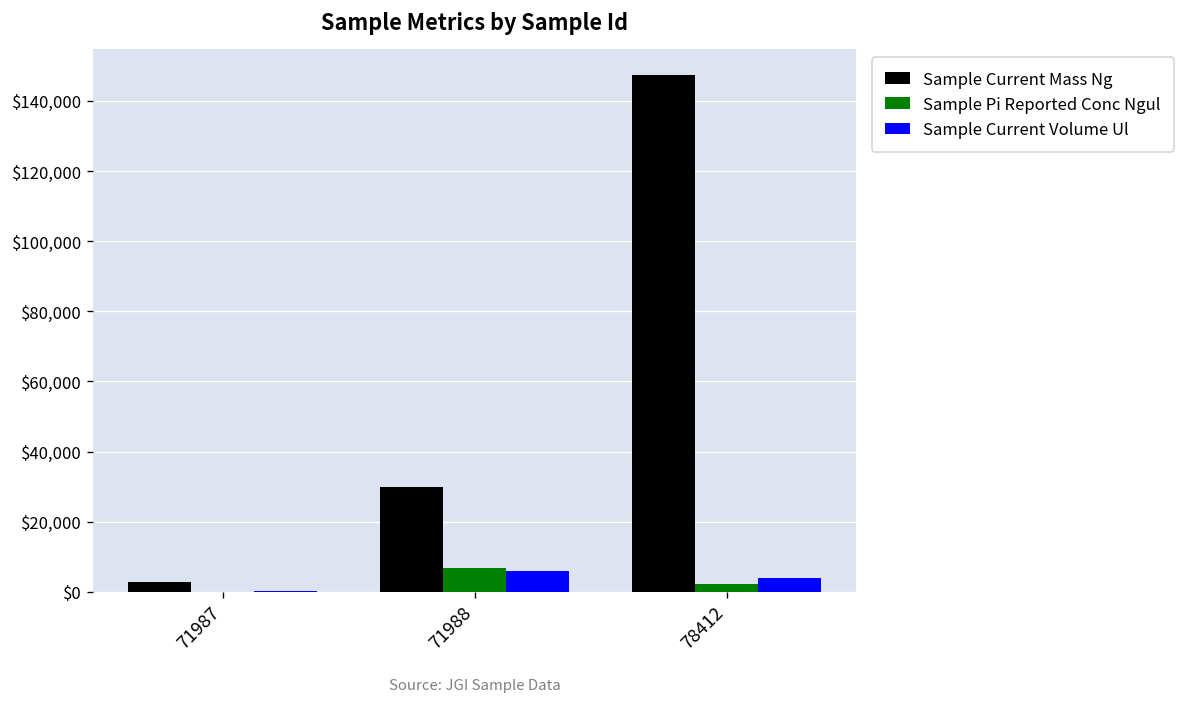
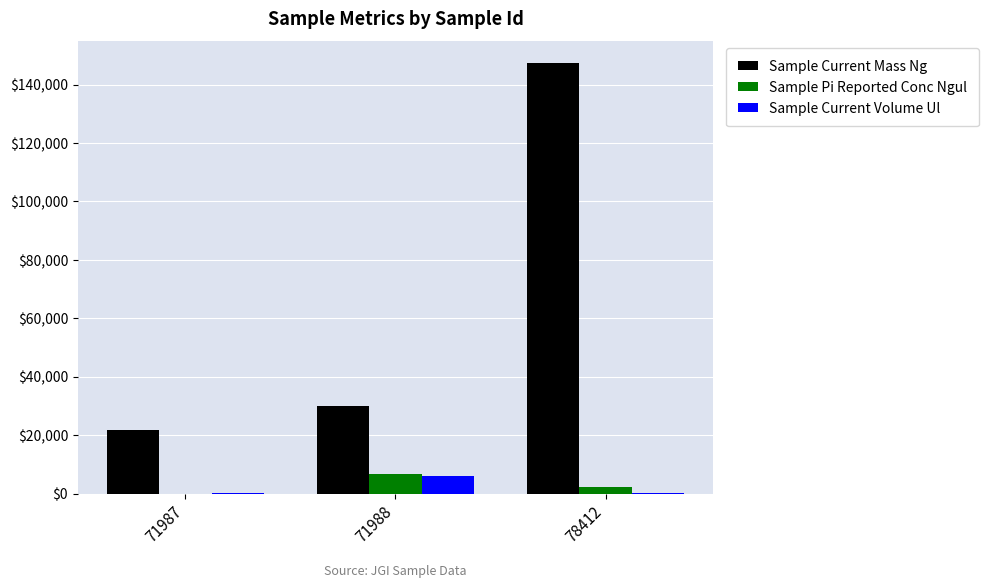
Sample Current Mass Ng, 71987: $3,000 -> $22,000
Sample Current Volume Ul, 78412: $4,000 -> $0
